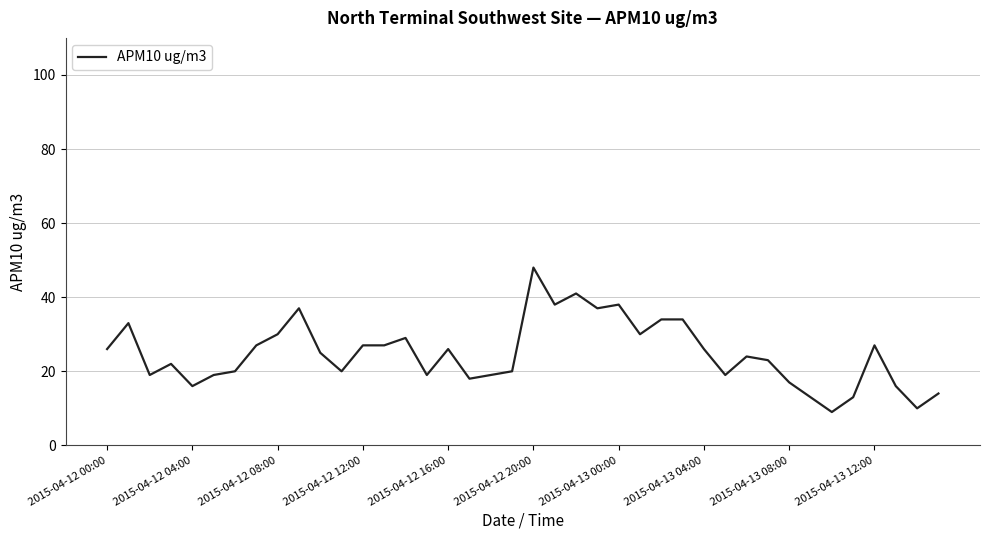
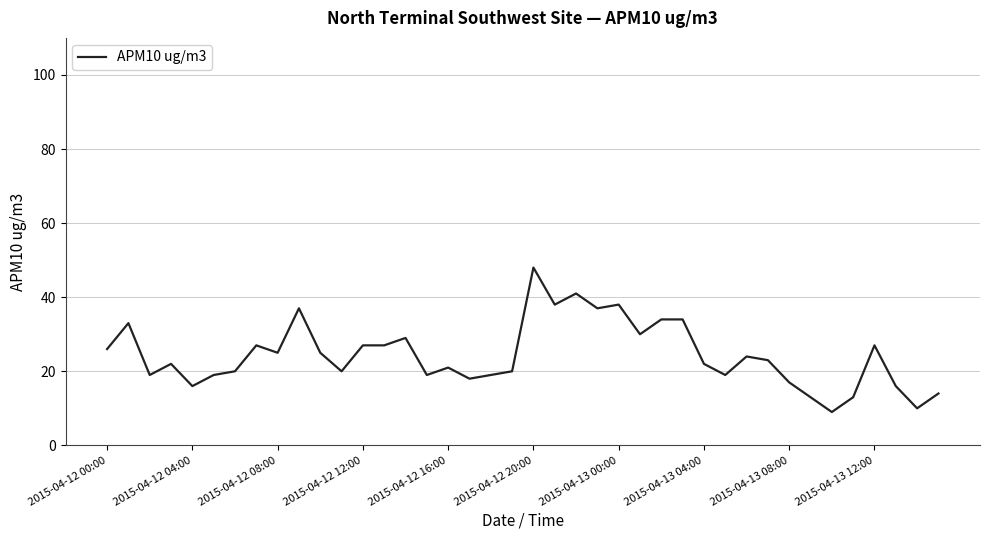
2015-04-12 08:00: 30 -> 25
2015-04-12 16:00: 26 -> 21
2015-04-13 04:00: 26 -> 22
